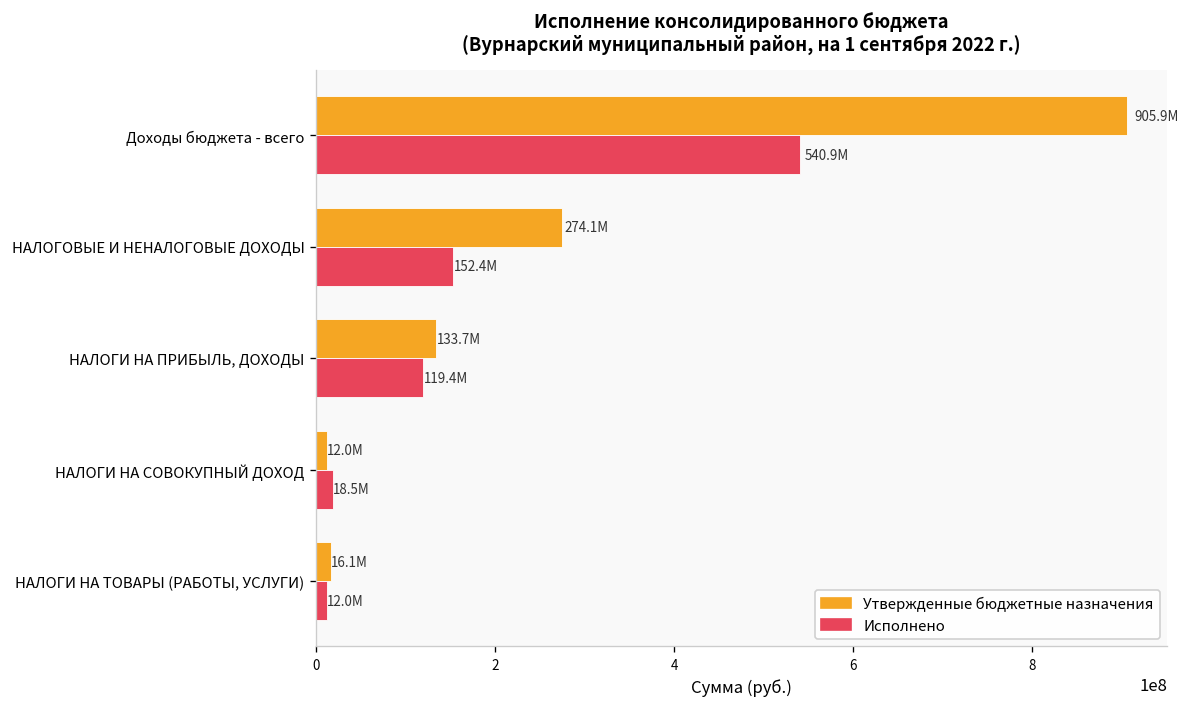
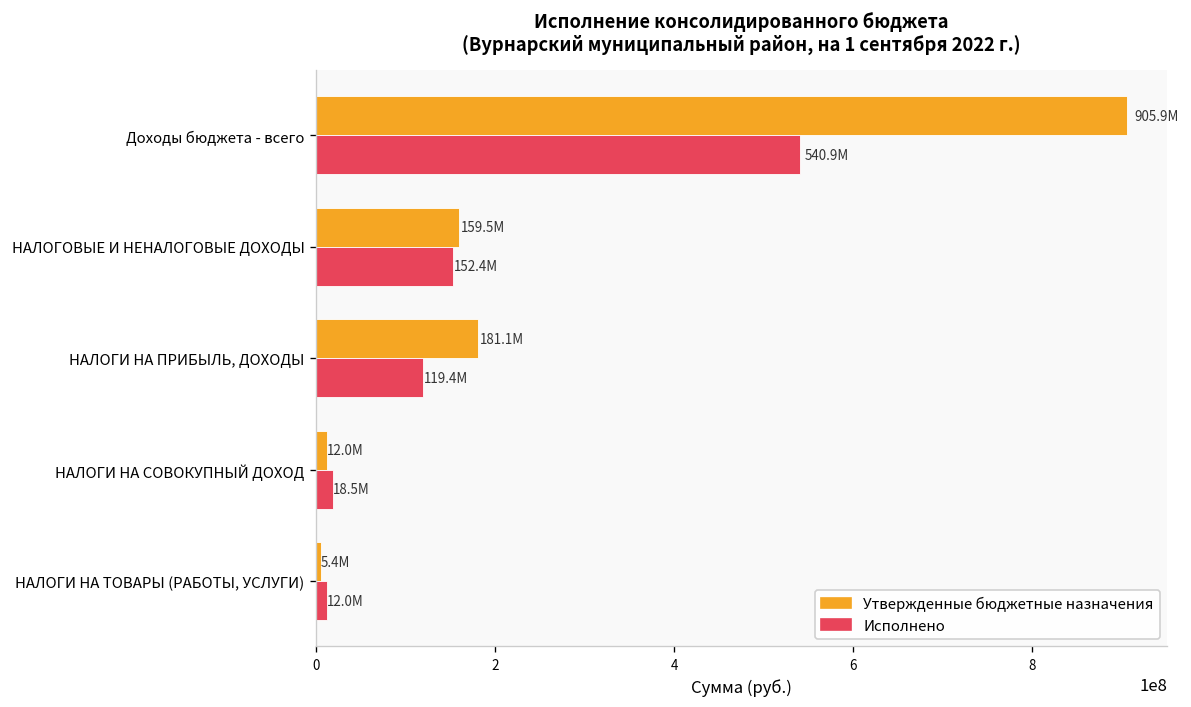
Утвержденные бюджетные назначения, НАЛОГОВЫЕ И НЕНАЛОГОВЫЕ ДОХОДЫ: 274.1M -> 159.5M
Утвержденные бюджетные назначения, НАЛОГИ НА ПРИБЫЛЬ, ДОХОДЫ: 133.7M -> 181.1M
Утвержденные бюджетные назначения, НАЛОГИ НА ТОВАРЫ (РАБОТЫ, УСЛУГИ): 16.1M -> 5.4M
